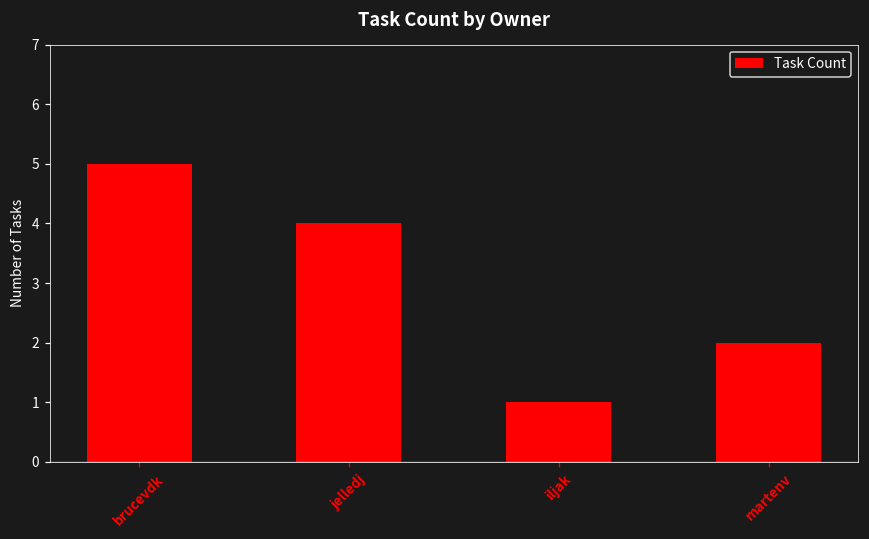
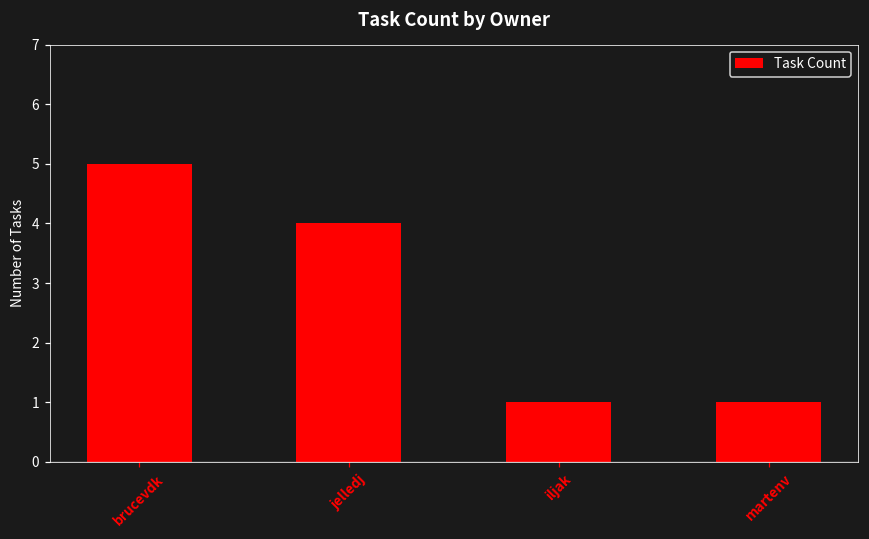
martenv: 2 -> 1
